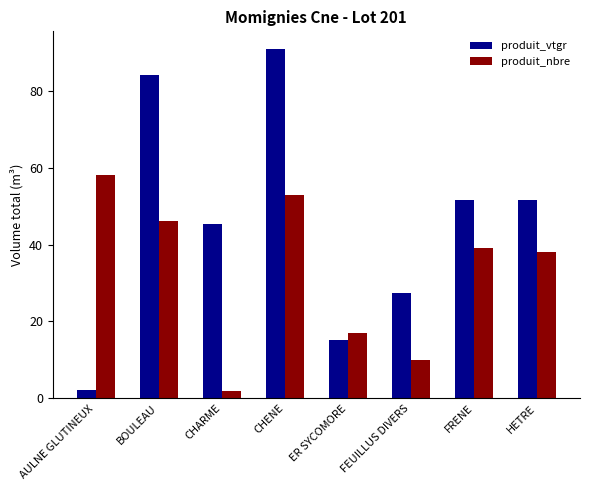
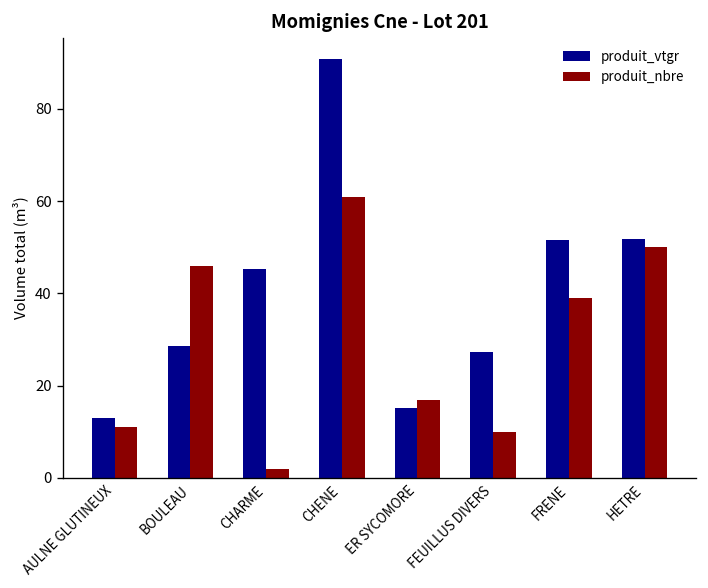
produit_vtgr, AULNE GLUTINEUX: 2 -> 13
produit_nbre, AULNE GLUTINEUX: 58 -> 11
produit_vtgr, BOULEAU: 84 -> 29
produit_nbre, CHENE: 53 -> 61
produit_nbre, HETRE: 38 -> 50
